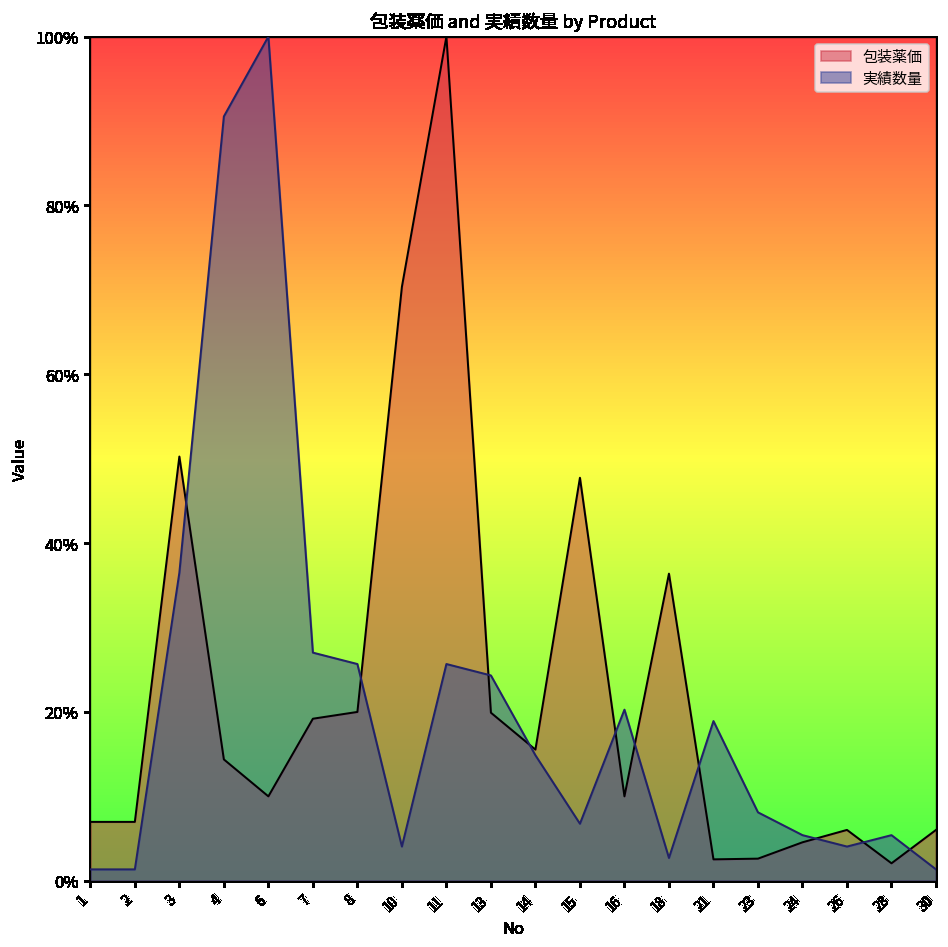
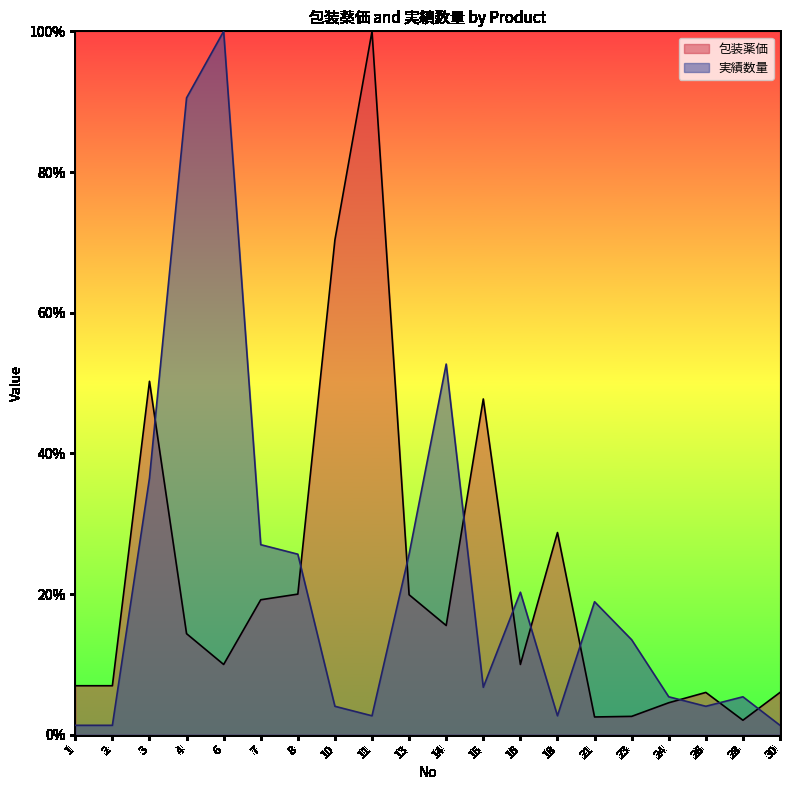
実績数量, 11: 26% -> 3%
実績数量, 13: 24% -> 26%
実績数量, 14: 15% -> 53%
包装薬価, 18: 36% -> 29%
実績数量, 23: 8% -> 14%
